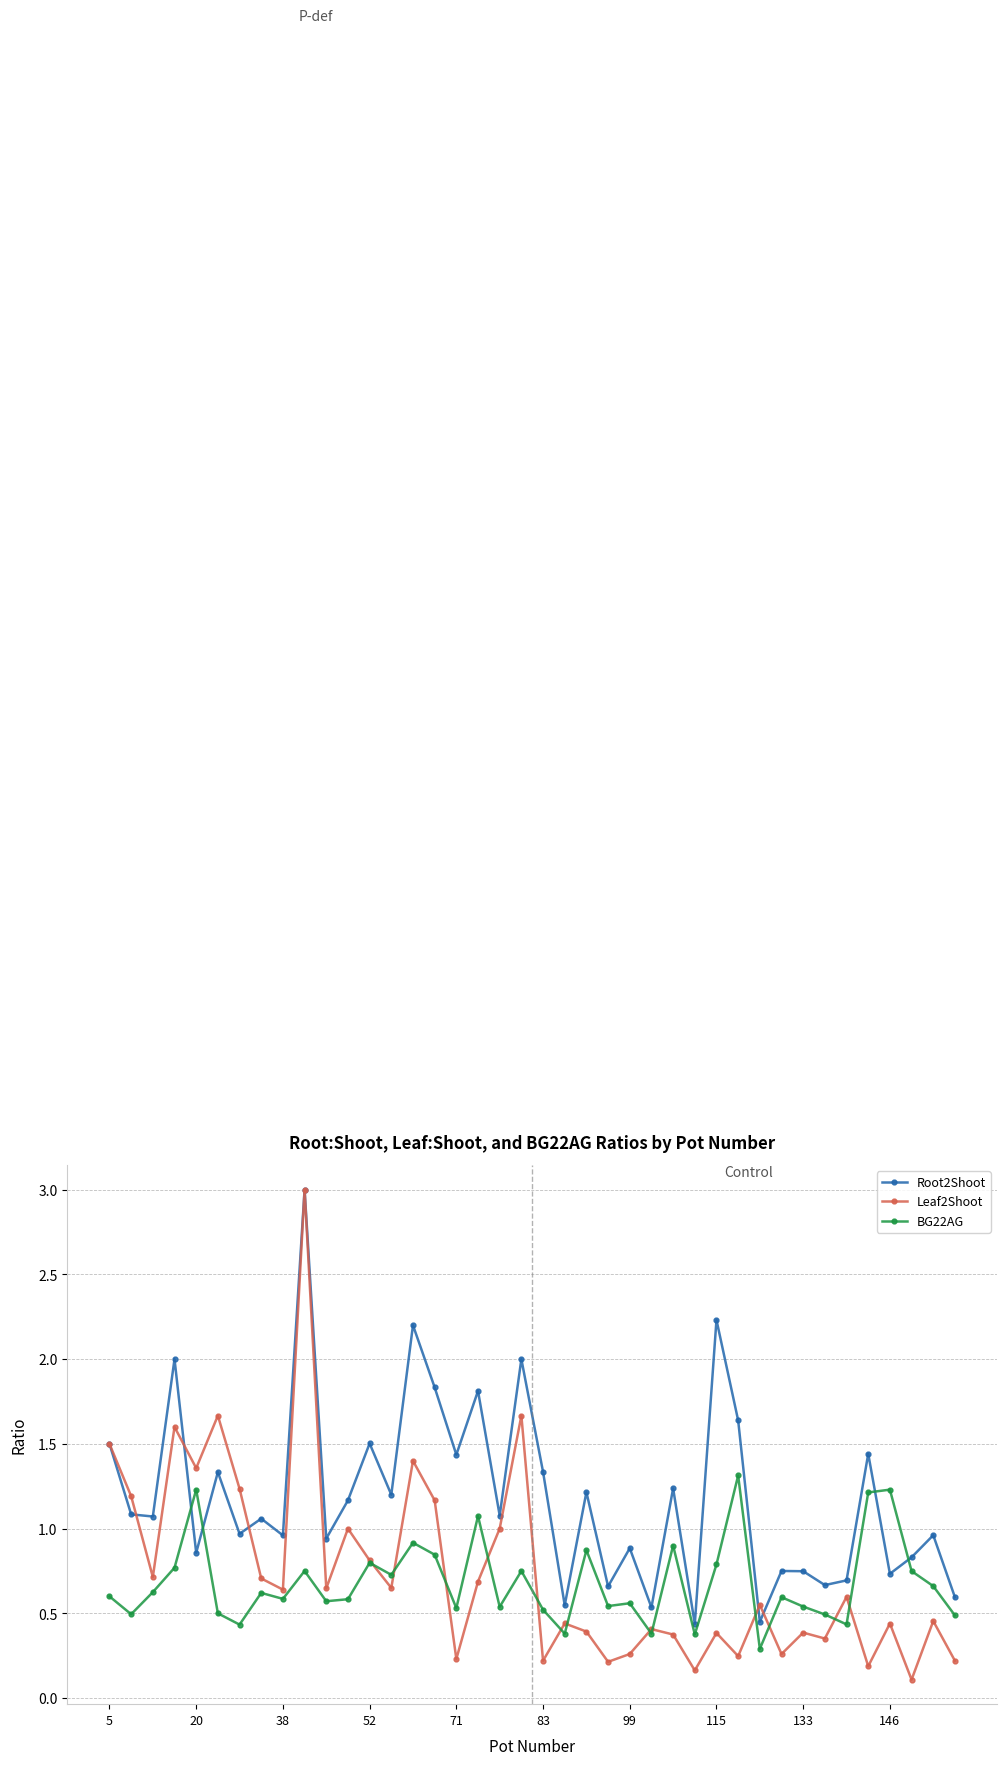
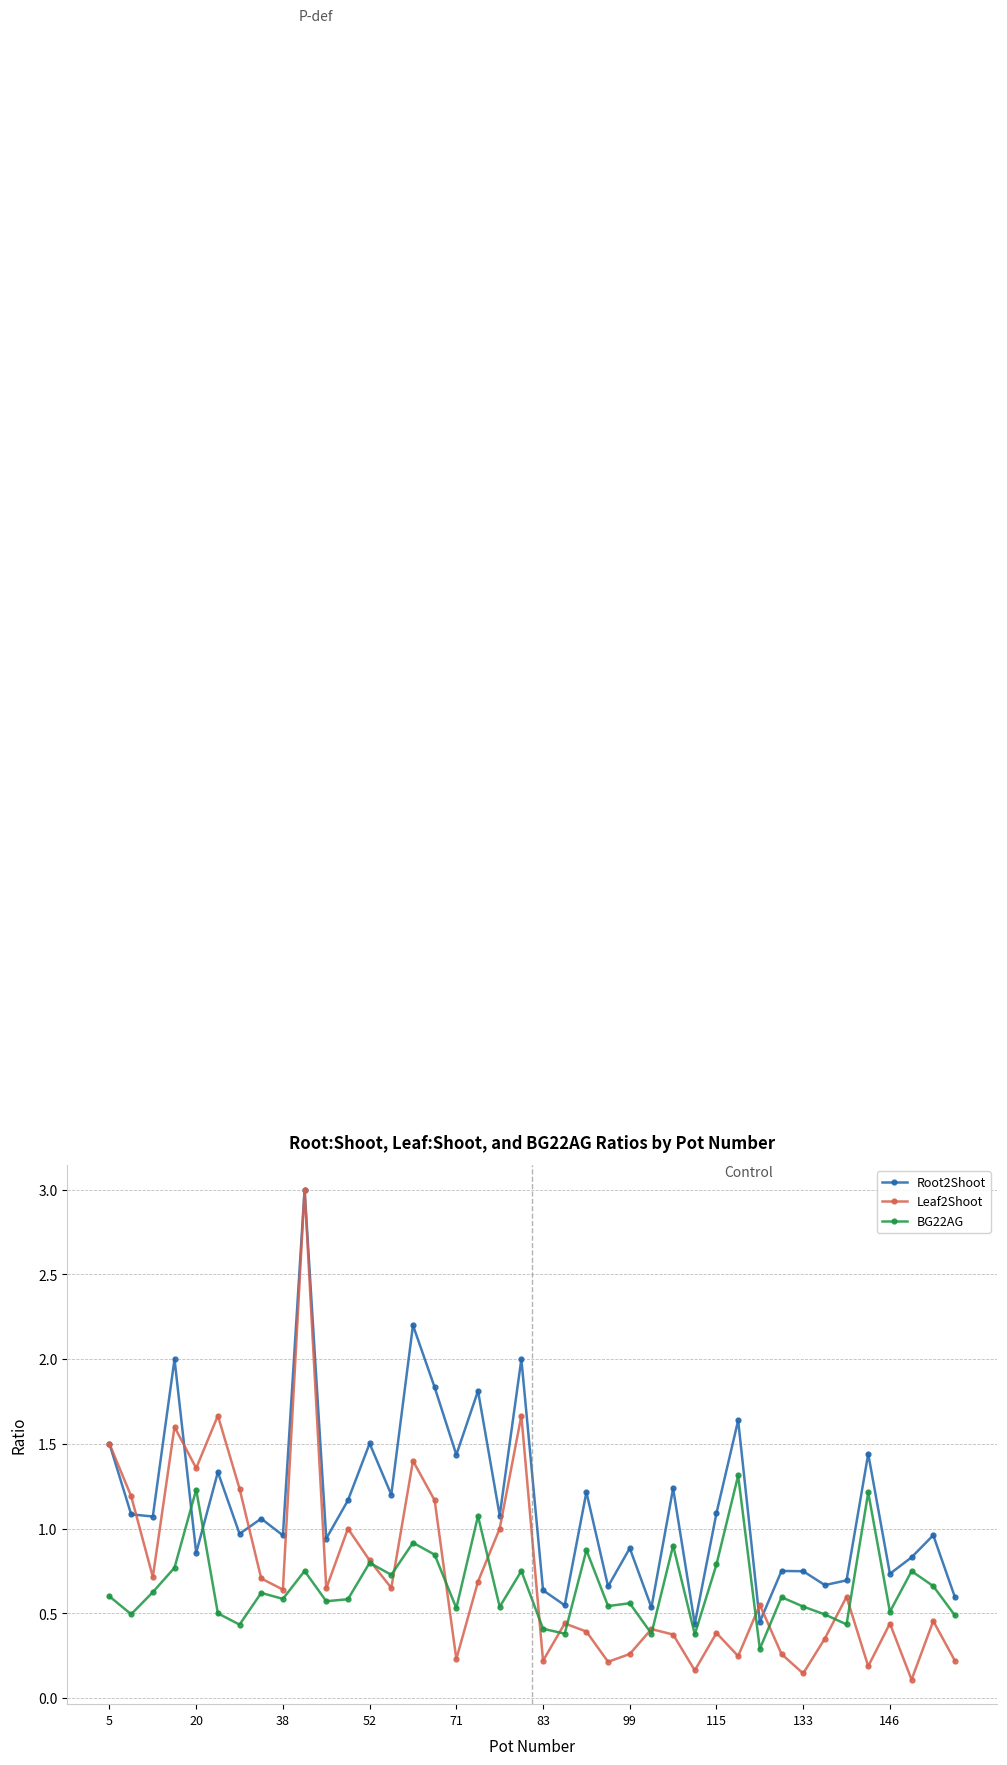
Root2Shoot, 83: 1.33 -> 0.64
BG22AG, 83: 0.52 -> 0.41
Root2Shoot, 115: 2.23 -> 1.09
Leaf2Shoot, 133: 0.39 -> 0.15
BG22AG, 146: 1.23 -> 0.51
